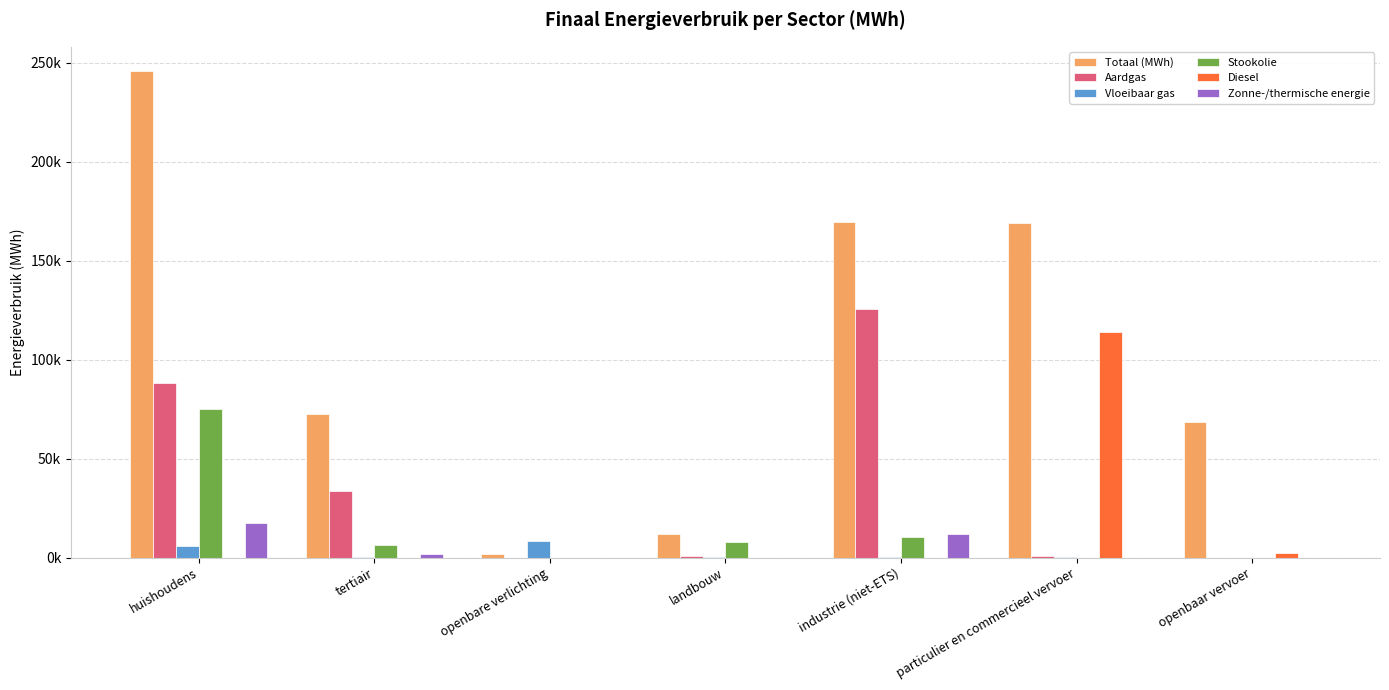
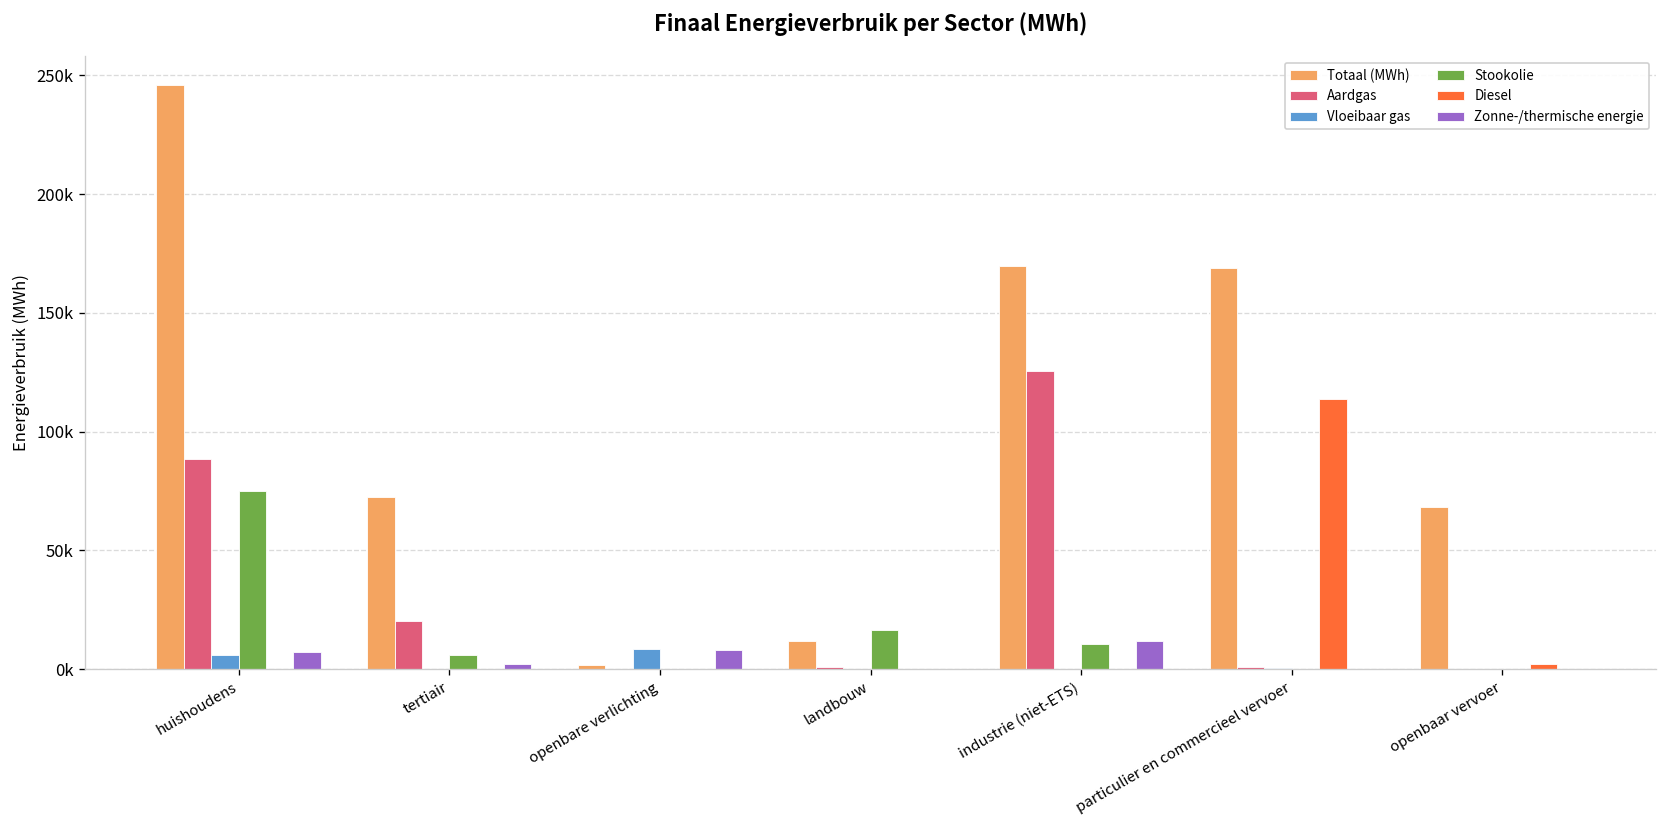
Zonne-/thermische energie, huishoudens: 17000 -> 7000
Aardgas, tertiair: 33000 -> 20000
Zonne-/thermische energie, openbare verlichting: 0 -> 8000
Stookolie, landbouw: 8000 -> 16000
